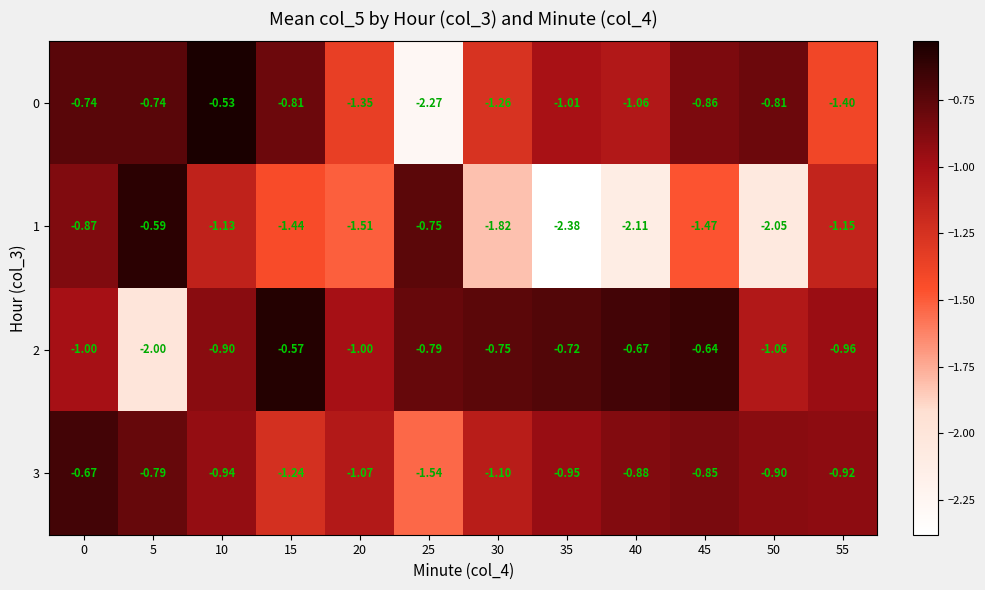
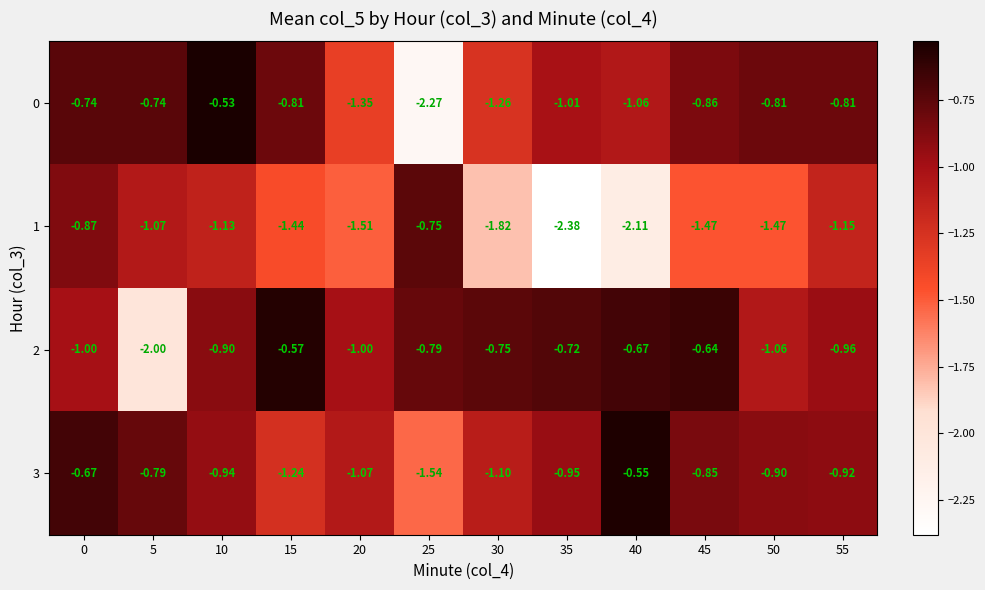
0, 55: -1.40 -> -0.81
1, 5: -0.59 -> -1.07
1, 50: -2.05 -> -1.47
3, 40: -0.88 -> -0.55
